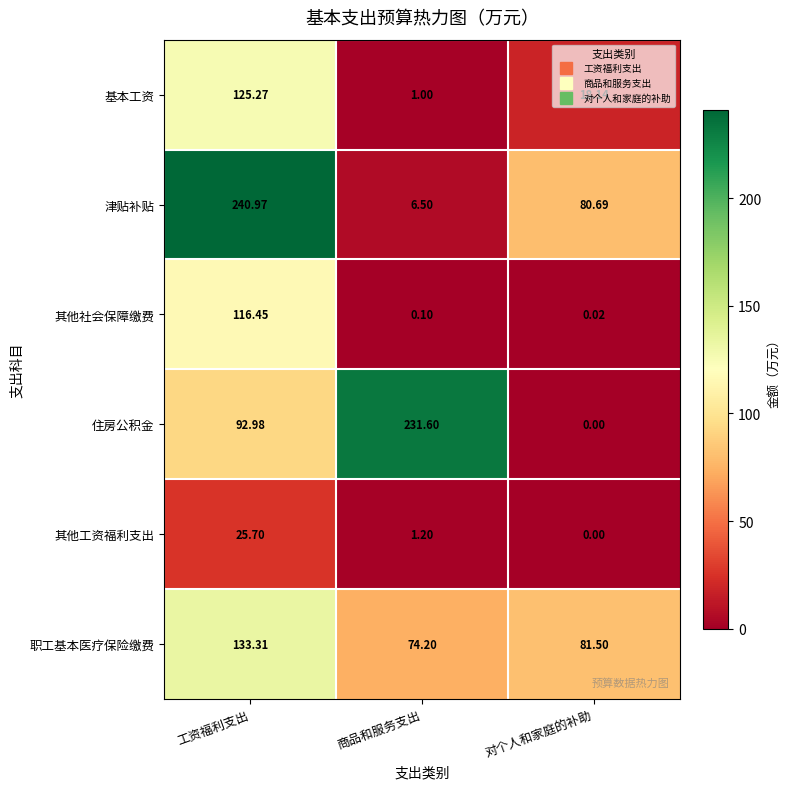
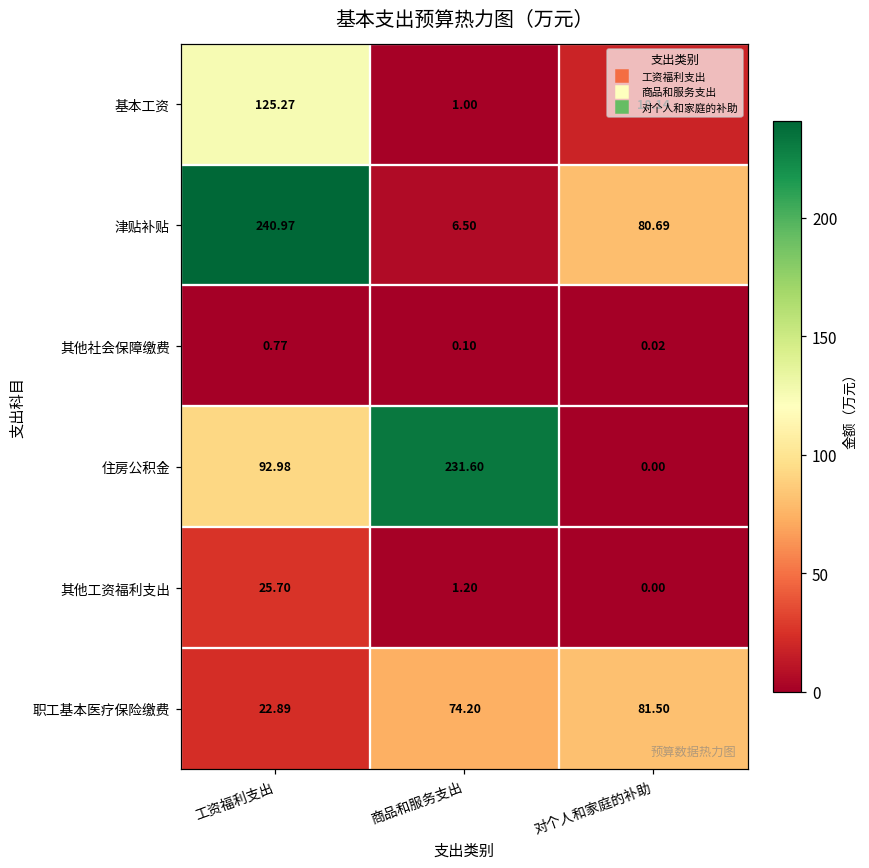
其他社会保障缴费, 工资福利支出: 116.45 -> 0.77
职工基本医疗保险缴费, 工资福利支出: 133.31 -> 22.89
